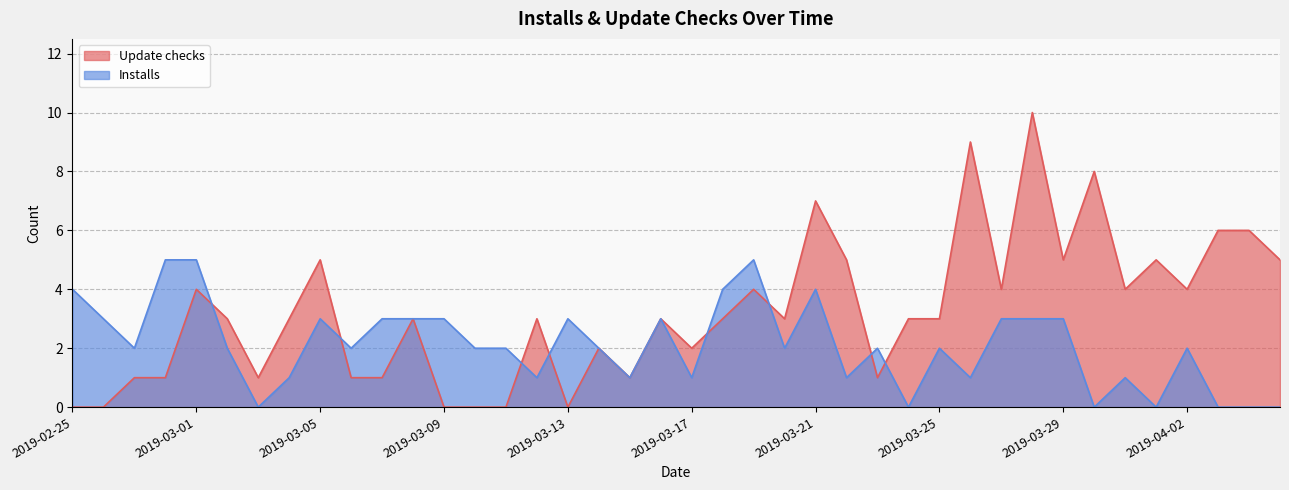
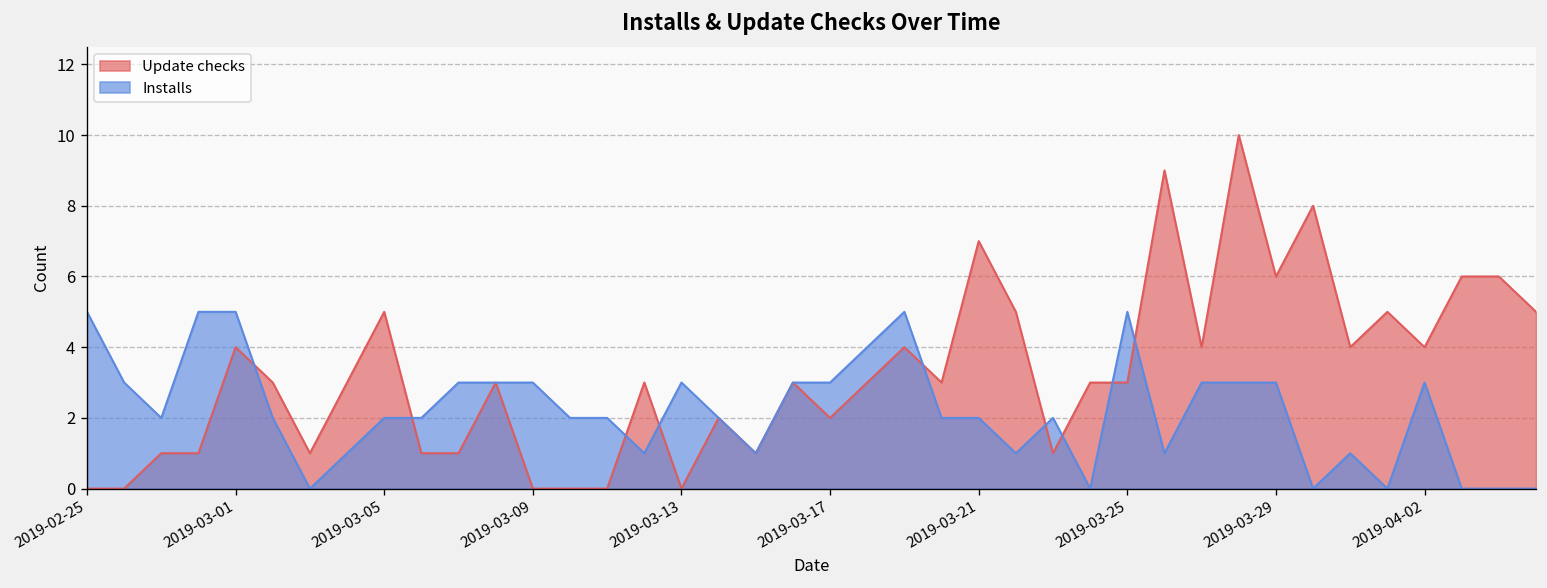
Installs, 2019-02-25: 4 -> 5
Installs, 2019-03-05: 3 -> 2
Installs, 2019-03-17: 1 -> 3
Installs, 2019-03-21: 4 -> 2
Installs, 2019-03-25: 2 -> 5
Update checks, 2019-03-29: 5 -> 6
Installs, 2019-04-02: 2 -> 3
